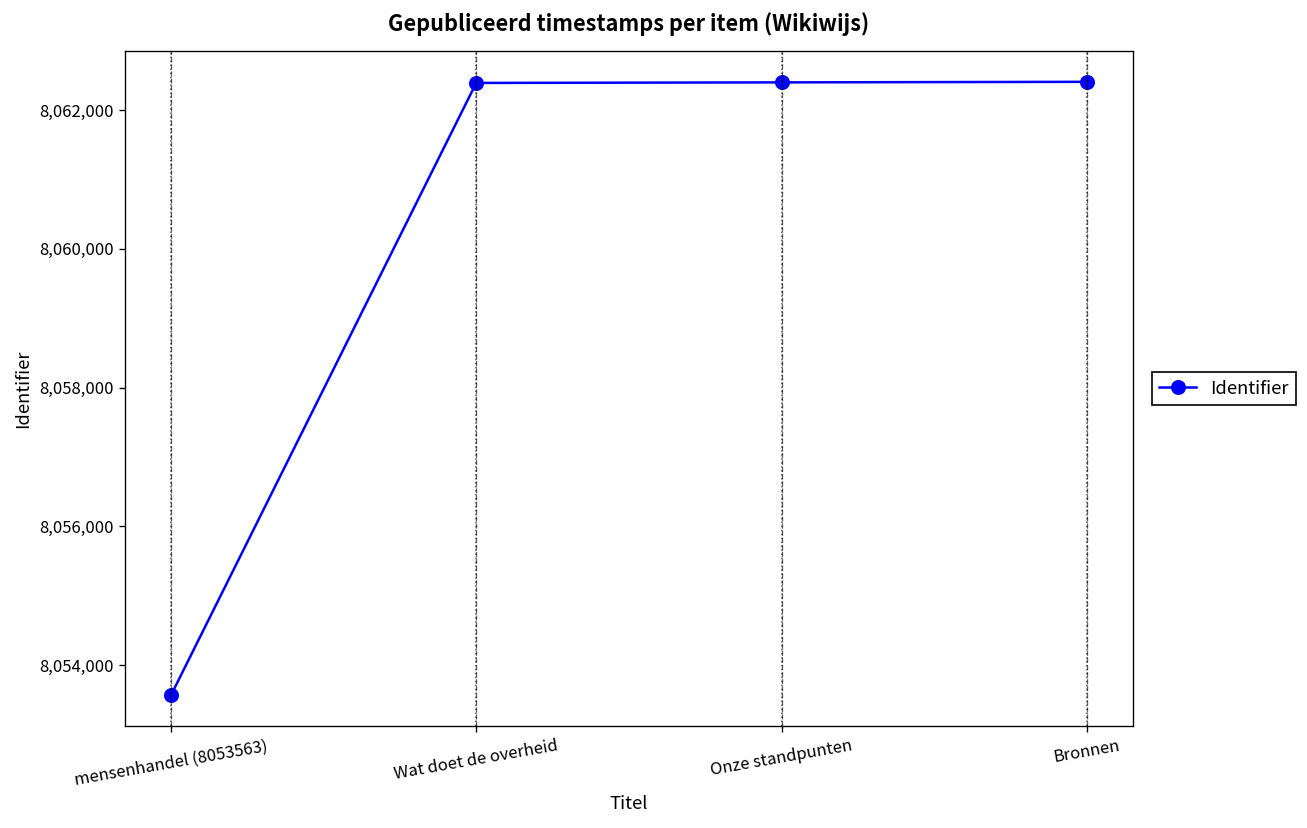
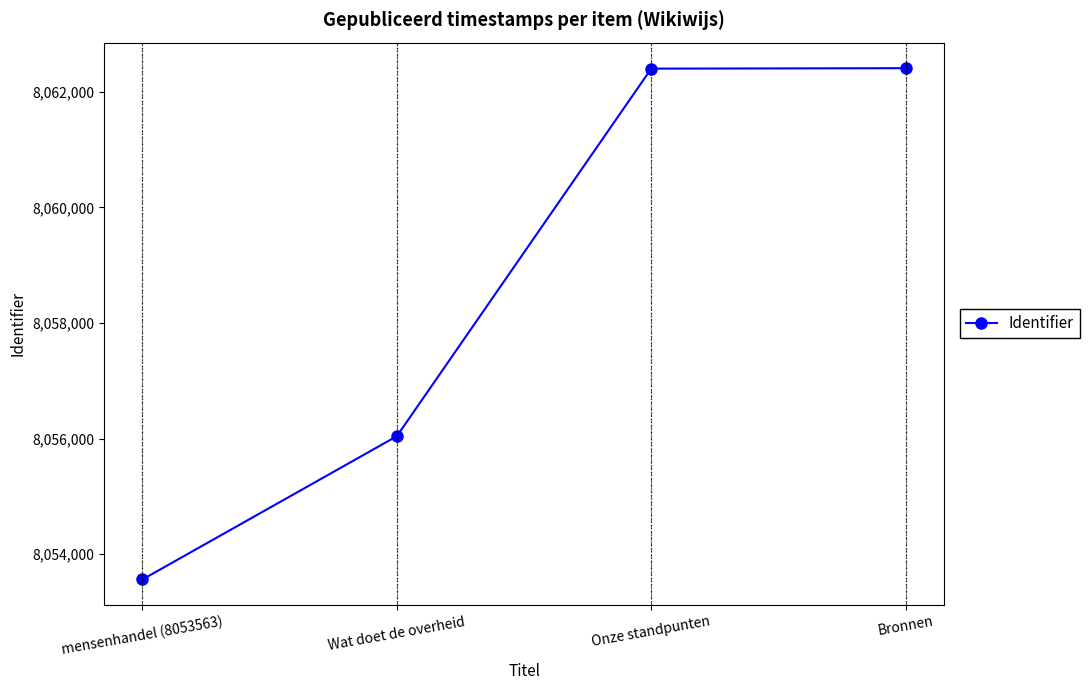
Wat doet de overheid: 8,062,400 -> 8,056,000
